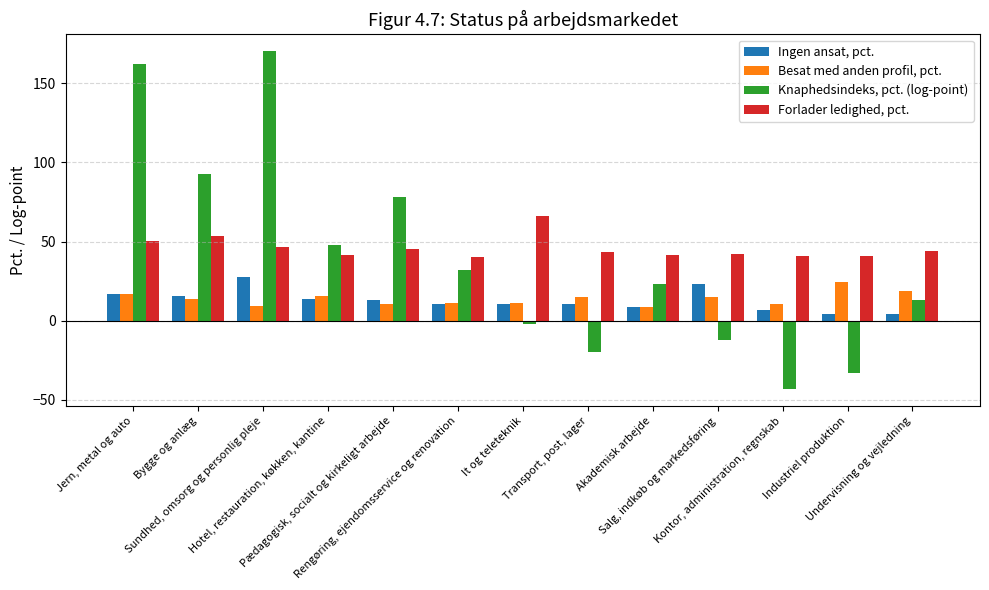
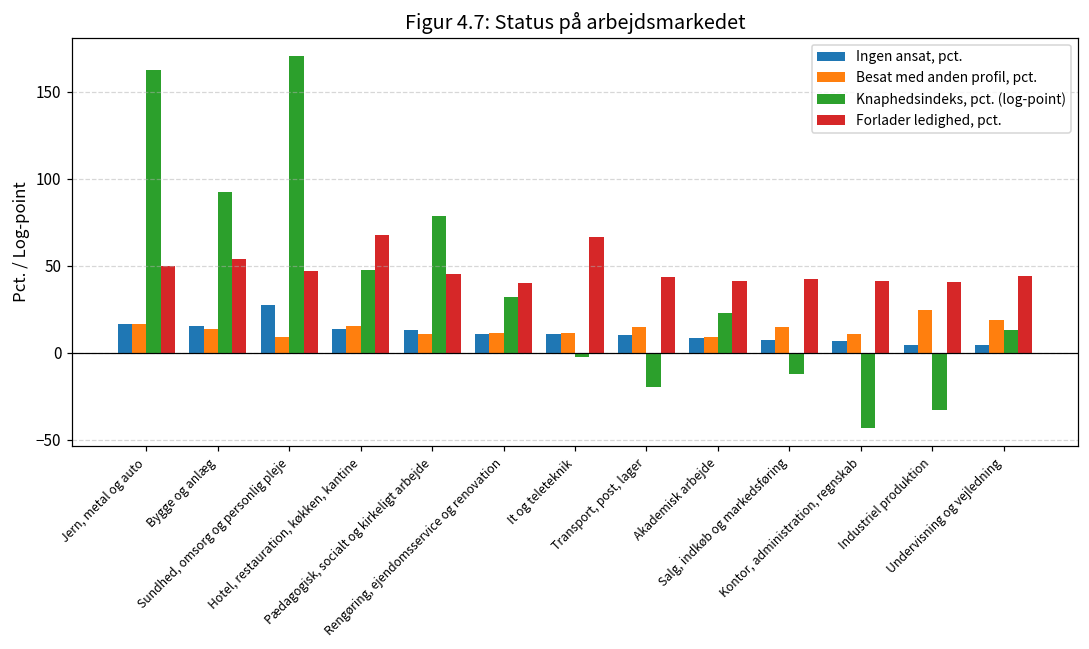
Forlader ledighed, pct., Hotel, restauration, køkken, kantine: 41 -> 68
Ingen ansat, pct., Salg, indkøb og markedsføring: 23 -> 7
